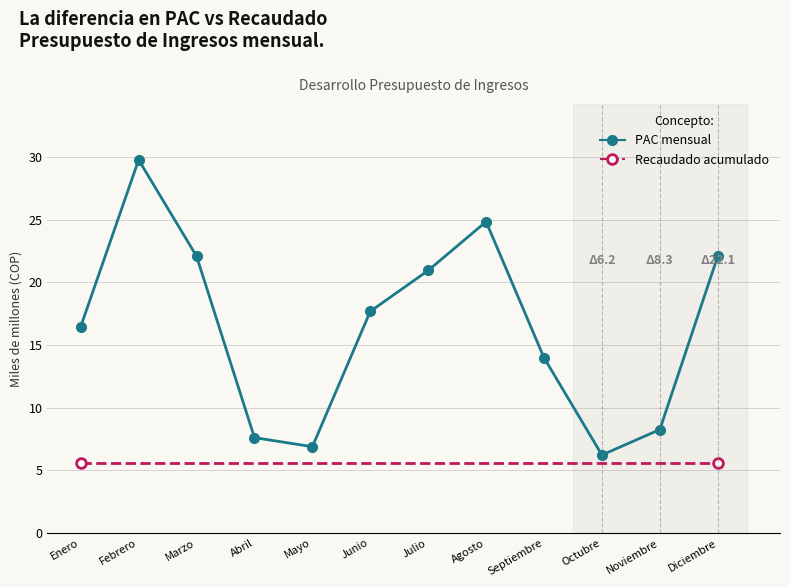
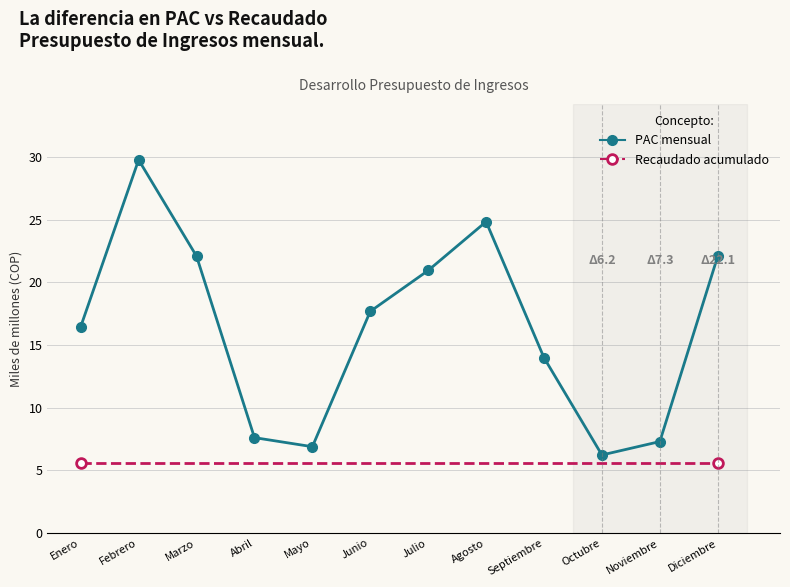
PAC mensual, Noviembre: 8.3 -> 7.3
